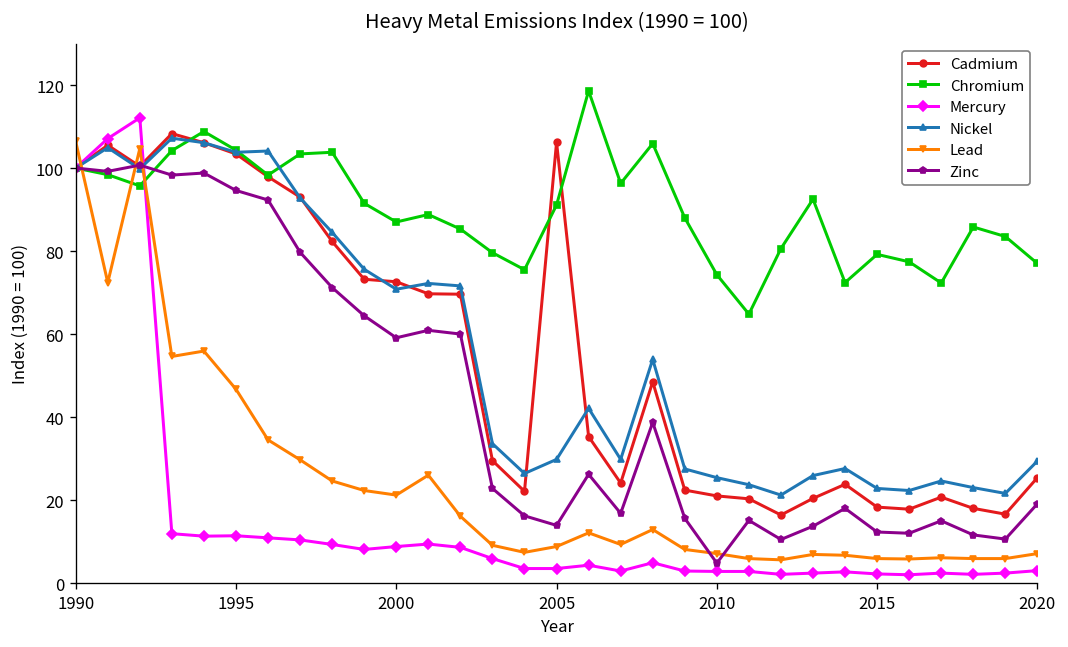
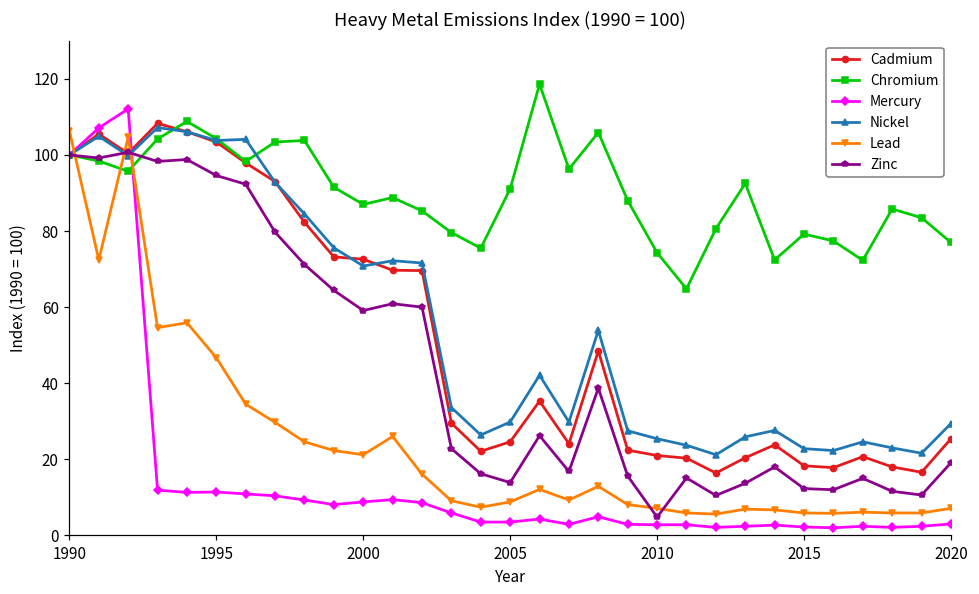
Cadmium, 2005: 106 -> 25
